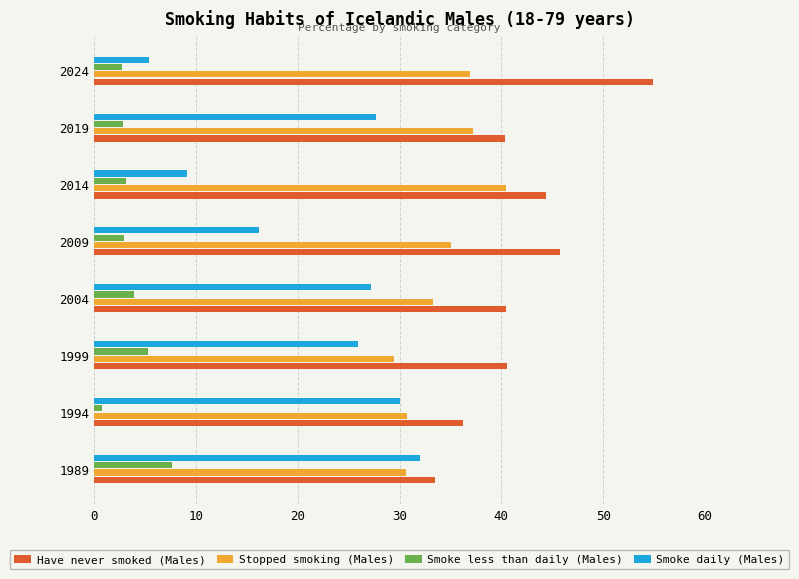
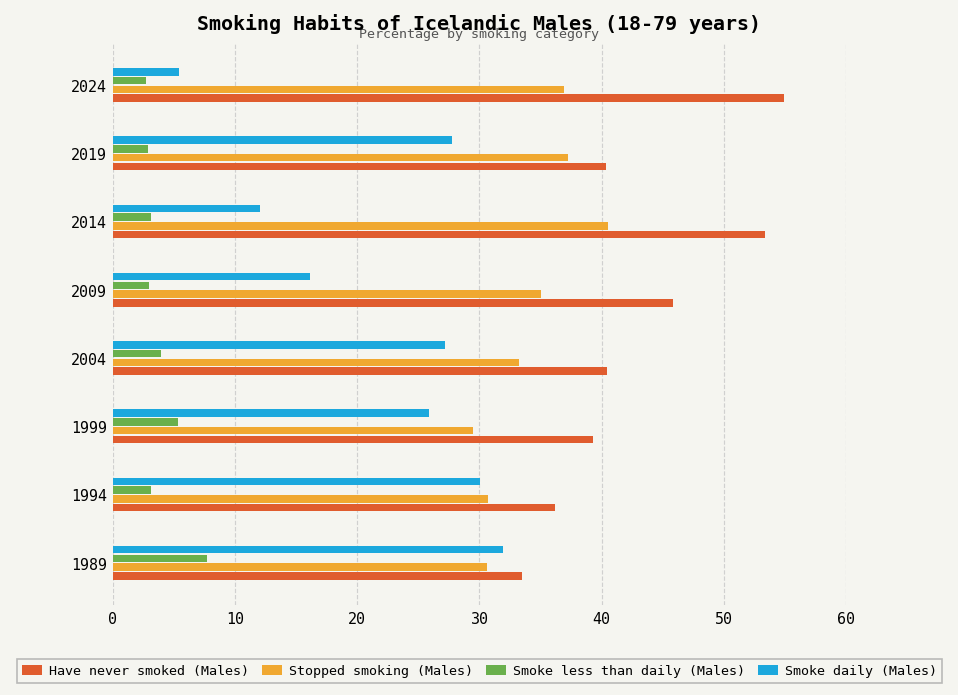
Smoke daily (Males), 2014: 9.1 -> 12.0
Have never smoked (Males), 2014: 44.4 -> 53.4
Have never smoked (Males), 1999: 40.6 -> 39.3
Smoke less than daily (Males), 1994: 0.8 -> 3.1
